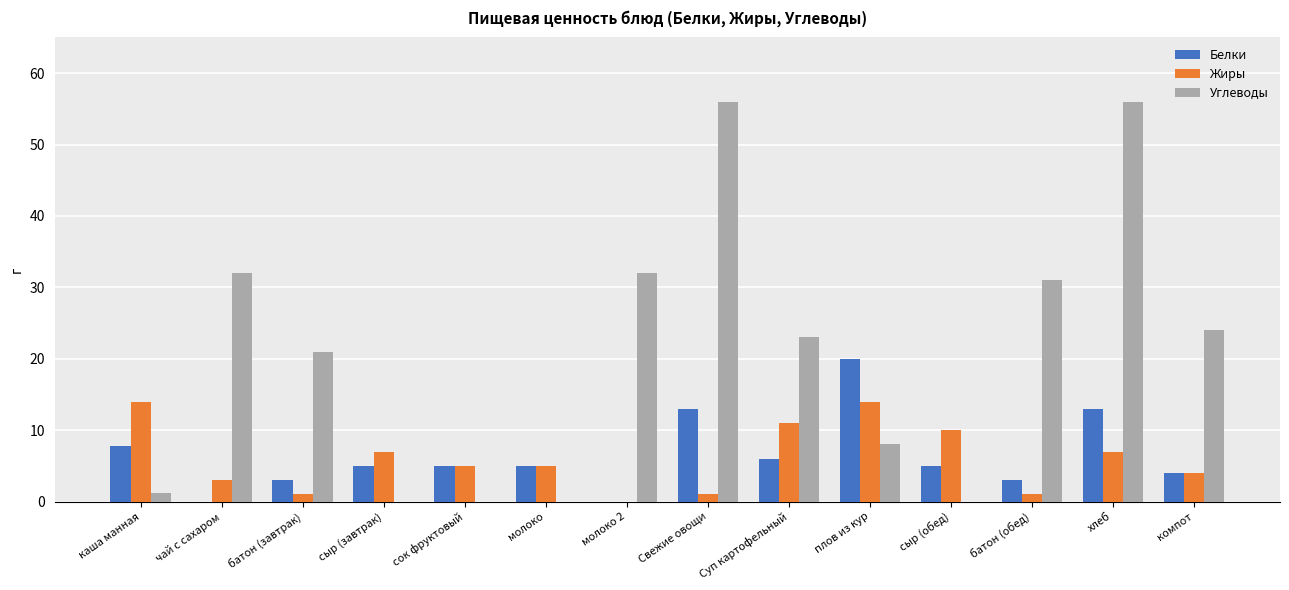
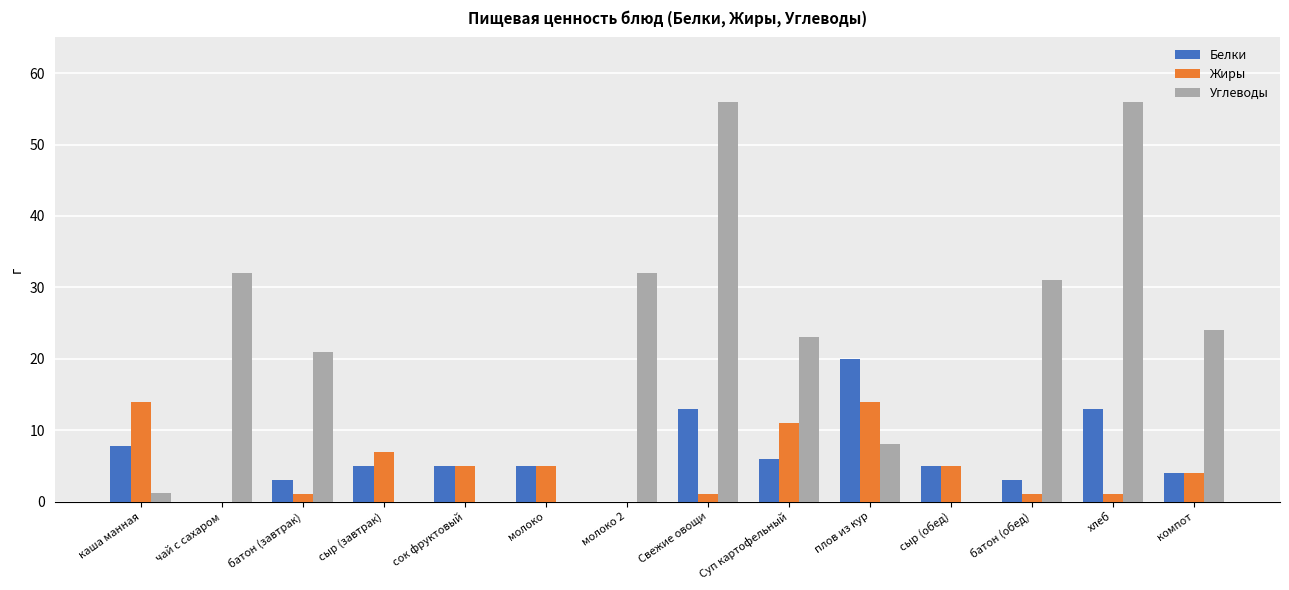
Жиры, чай с сахаром: 3 -> 0
Жиры, сыр (обед): 10 -> 5
Жиры, хлеб: 7 -> 1
